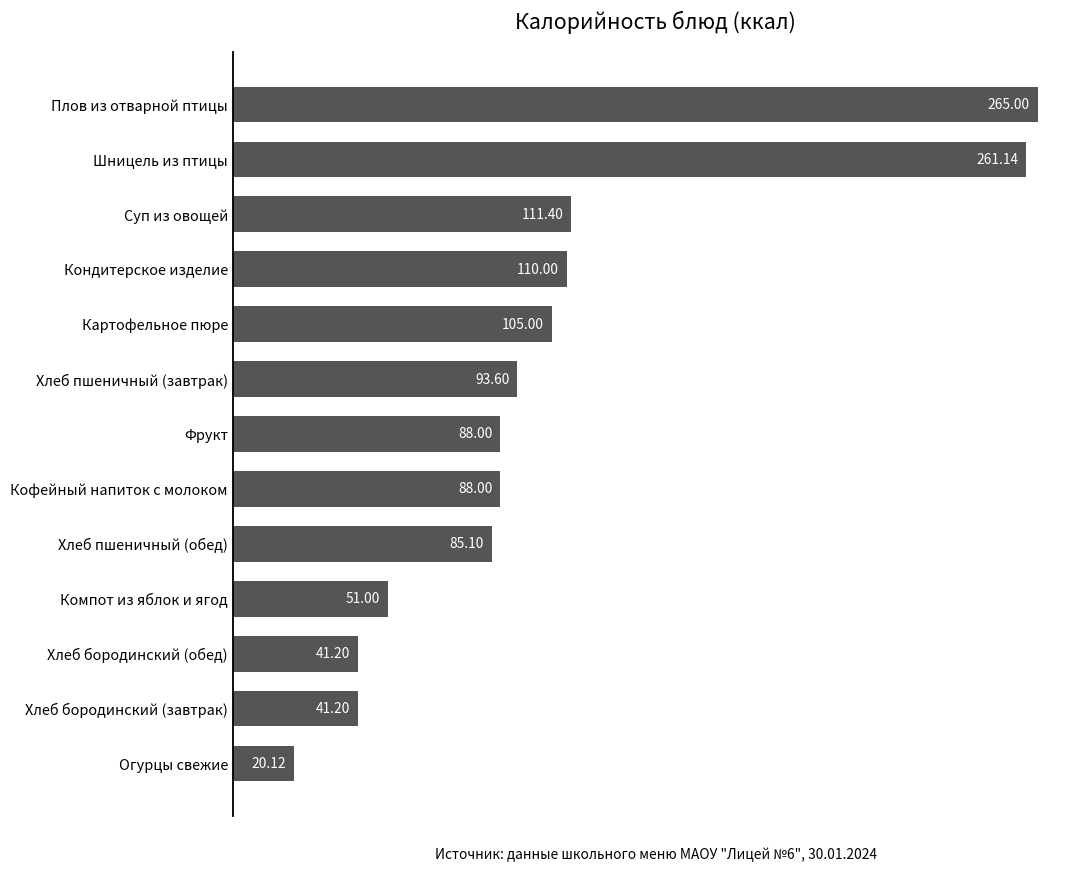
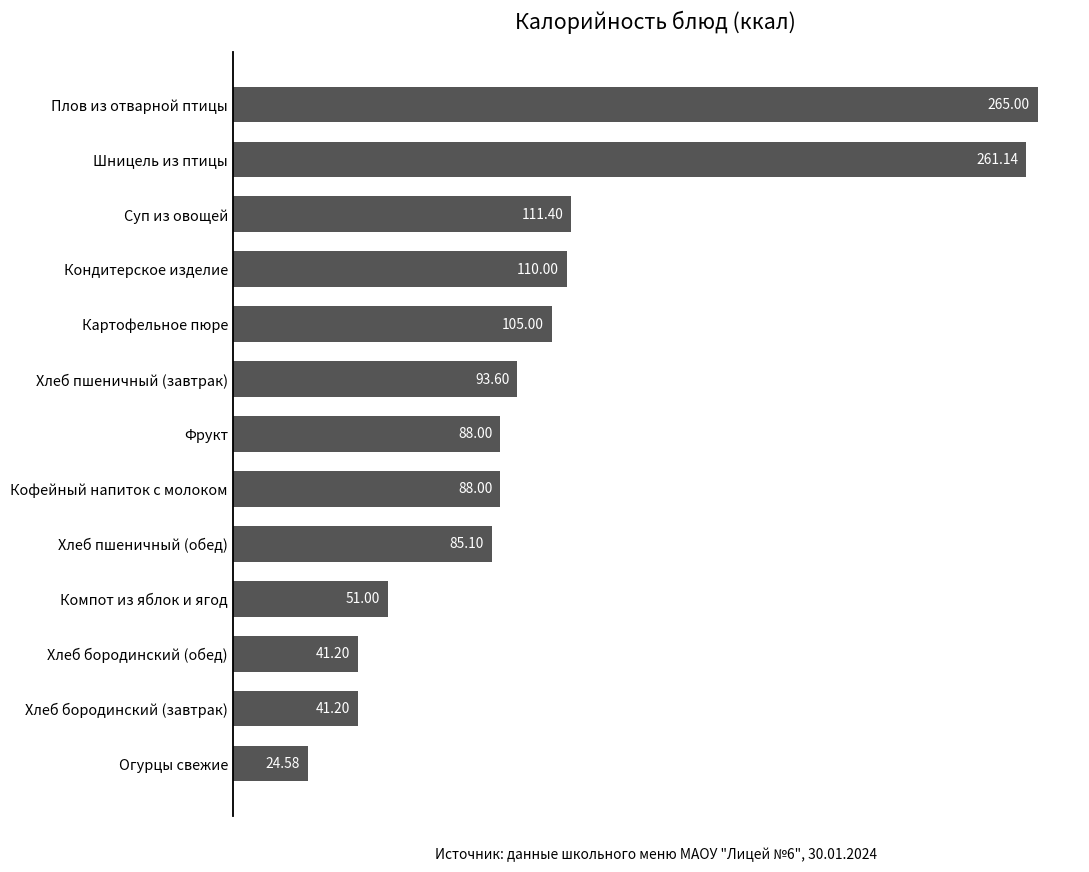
Огурцы свежие: 20.12 -> 24.58
